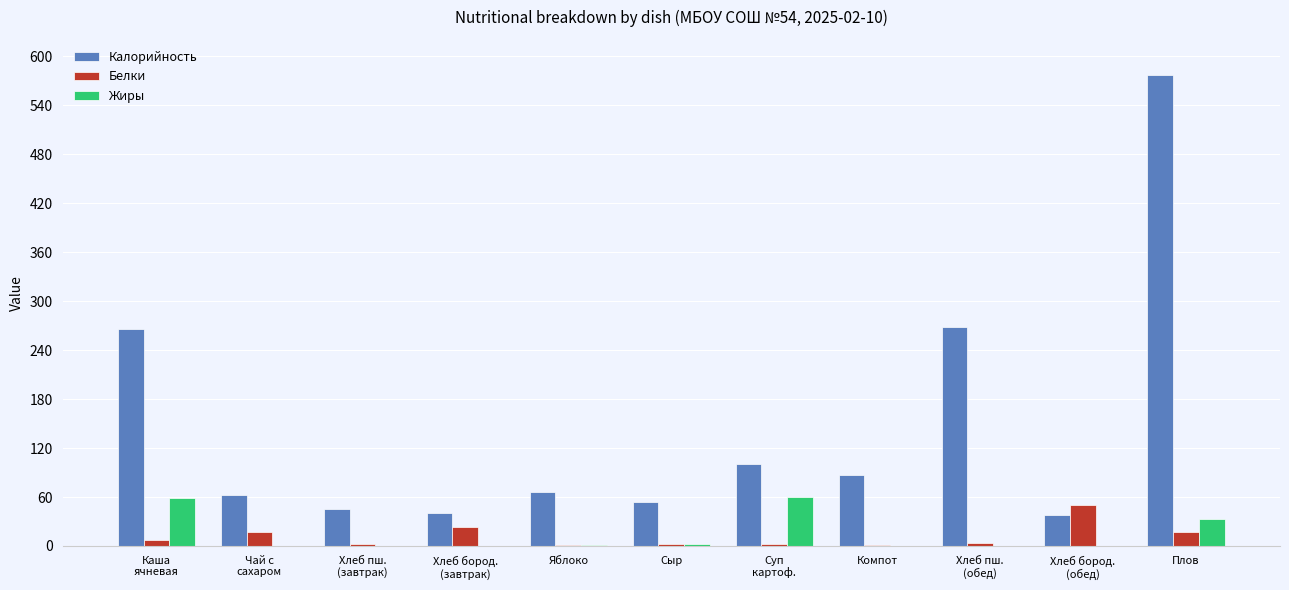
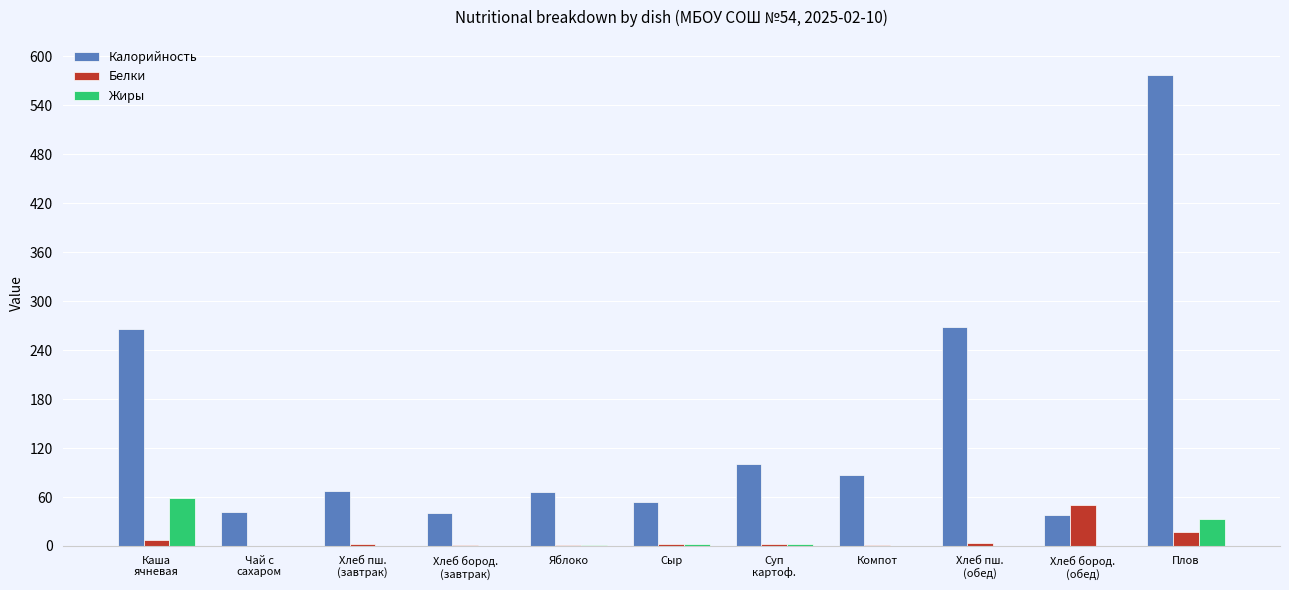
Калорийность, Чай с сахаром: 60 -> 40
Белки, Чай с сахаром: 20 -> 0
Калорийность, Хлеб пш. (завтрак): 50 -> 70
Белки, Хлеб бород. (завтрак): 20 -> 0
Жиры, Суп картоф.: 60 -> 0
